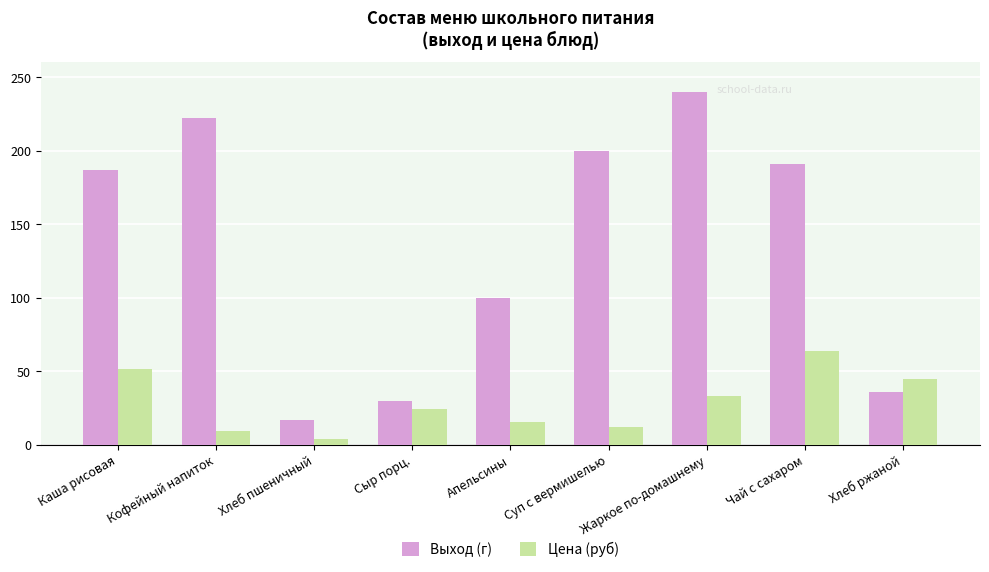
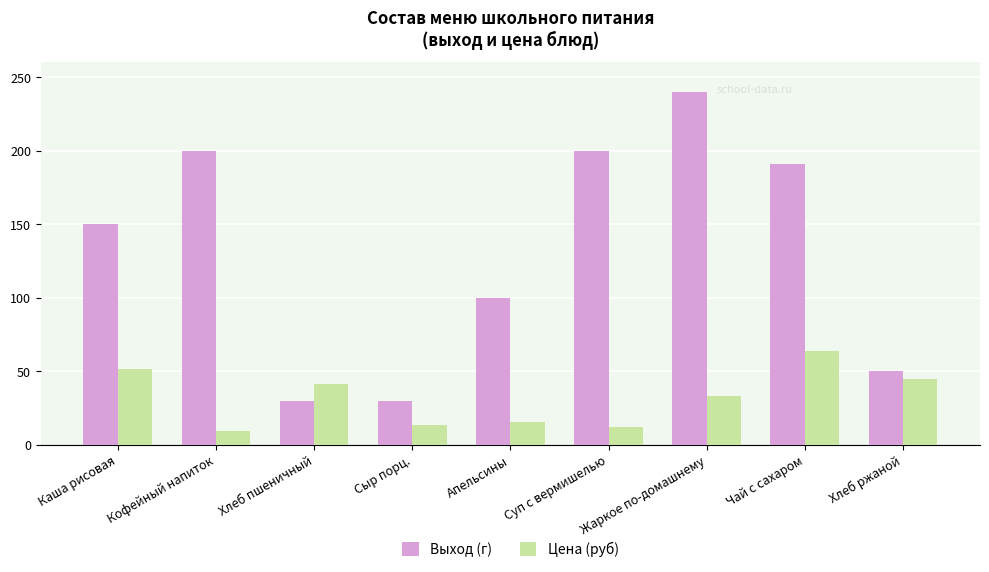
Выход (г), Каша рисовая: 187 -> 150
Выход (г), Кофейный напиток: 222 -> 200
Выход (г), Хлеб пшеничный: 17 -> 30
Цена (руб), Хлеб пшеничный: 4 -> 41
Цена (руб), Сыр порц.: 24 -> 13
Выход (г), Хлеб ржаной: 36 -> 50
